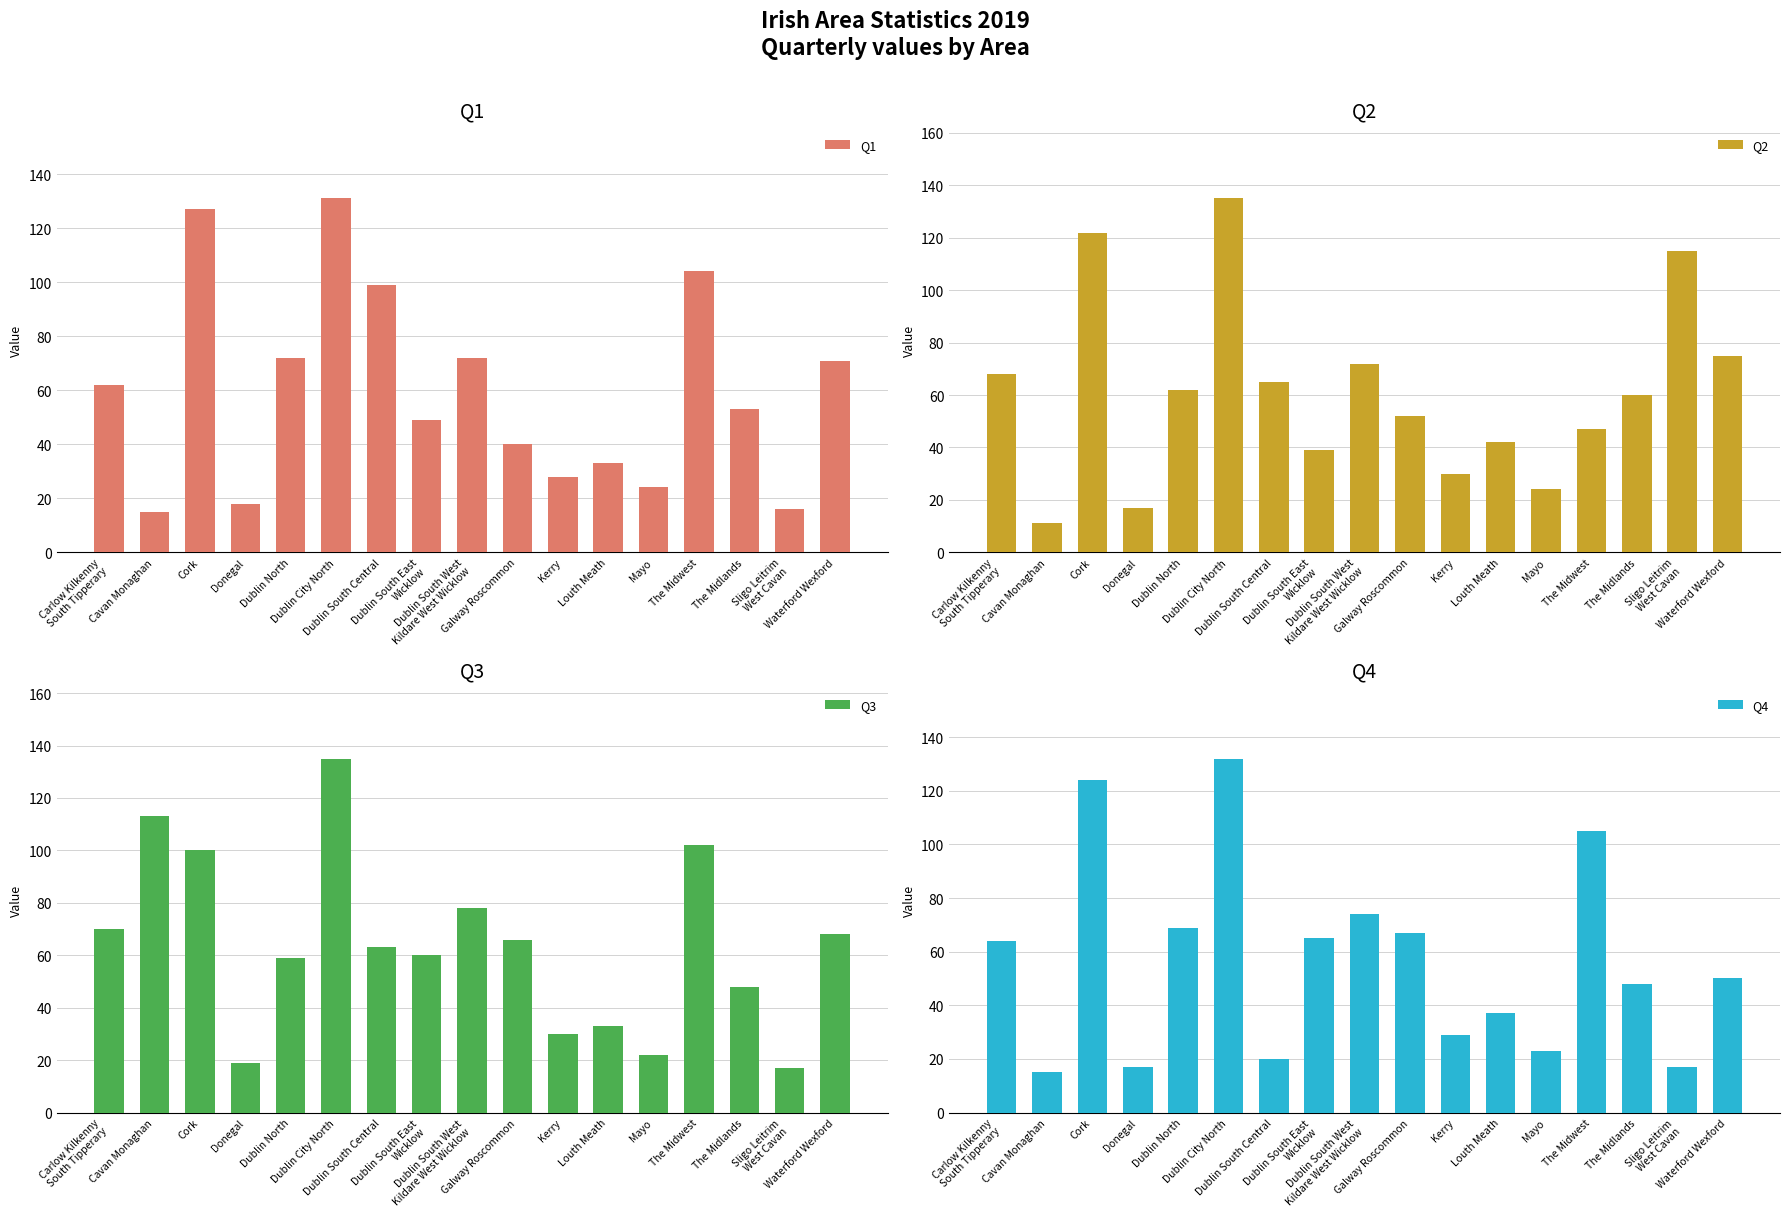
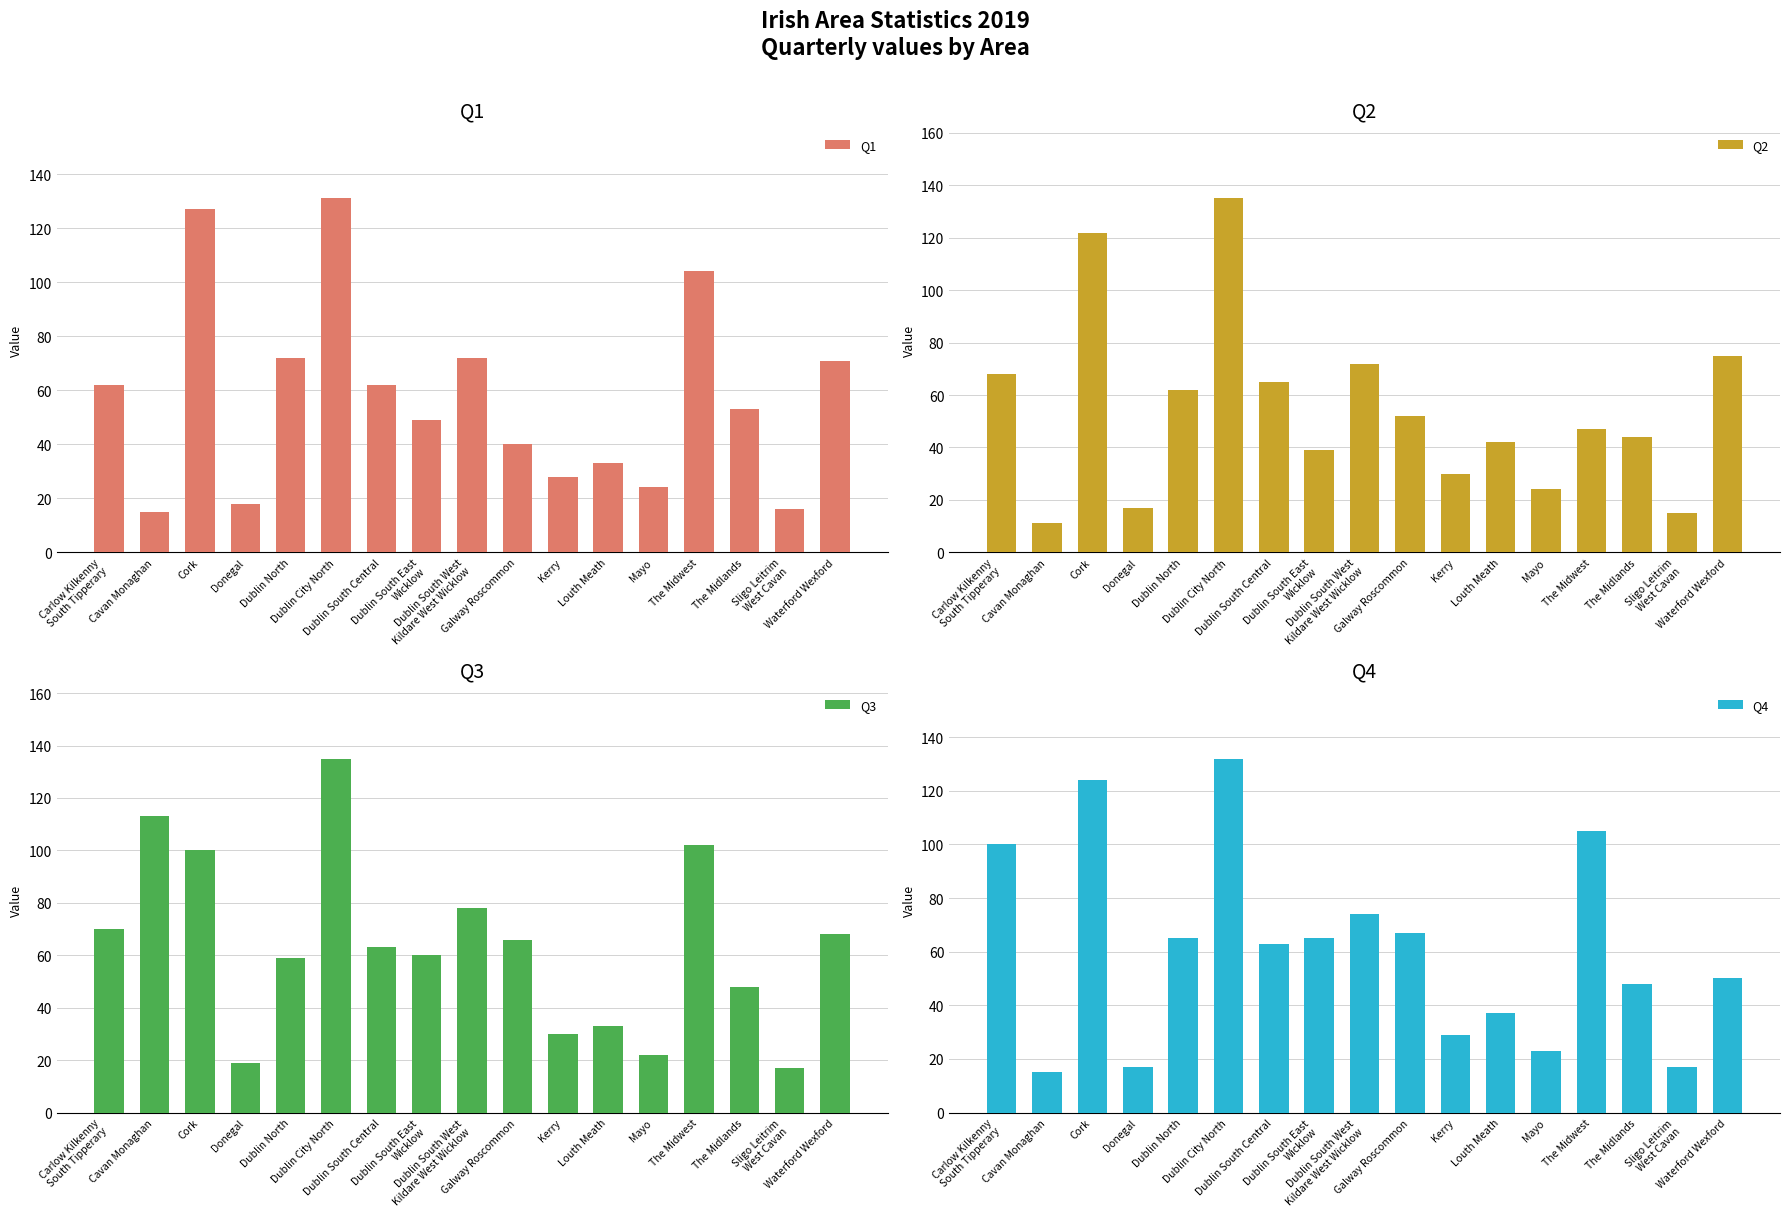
Q1, Dublin South Central: 99 -> 62
Q2, The Midlands: 60 -> 44
Q2, Sligo Leitrim West Cavan: 115 -> 15
Q4, Carlow Kilkenny South Tipperary: 64 -> 100
Q4, Dublin North: 69 -> 65
Q4, Dublin South Central: 20 -> 63
